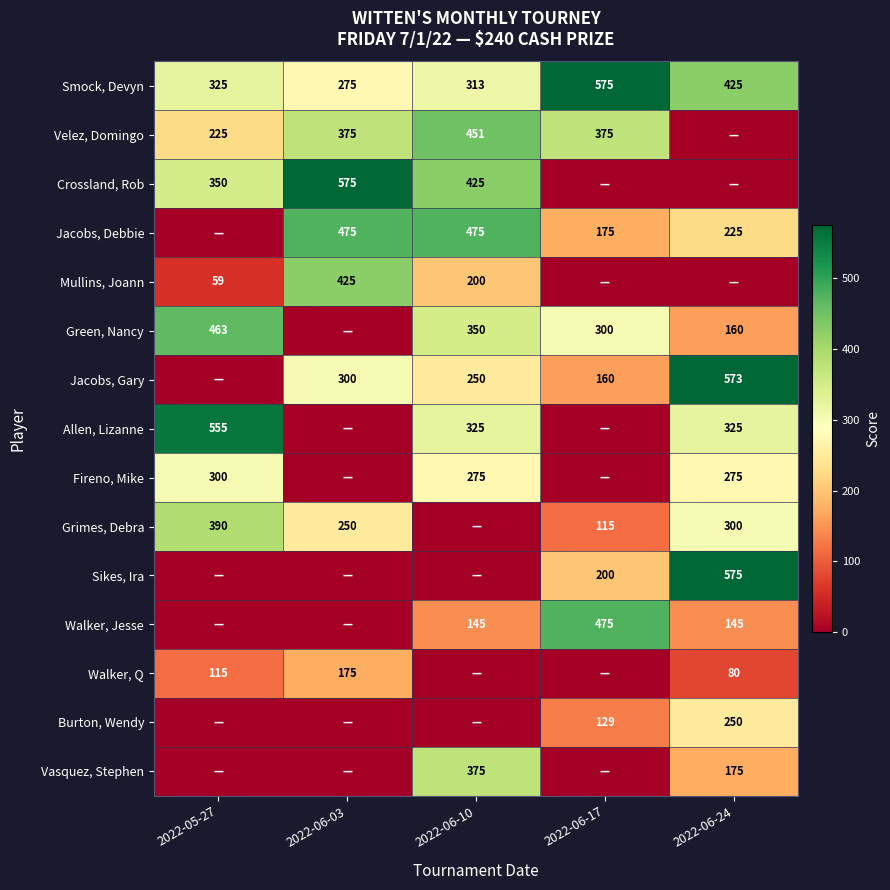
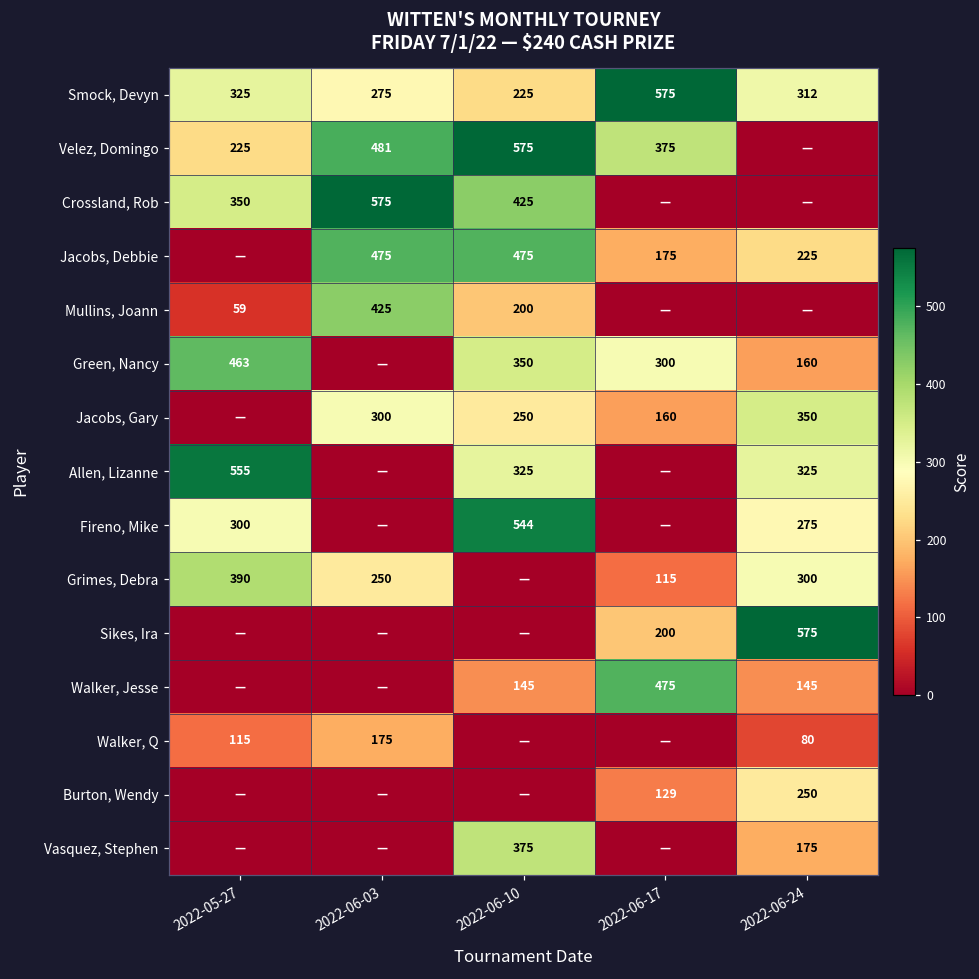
Smock, Devyn, 2022-06-10: 313 -> 225
Smock, Devyn, 2022-06-24: 425 -> 312
Velez, Domingo, 2022-06-03: 375 -> 481
Velez, Domingo, 2022-06-10: 451 -> 575
Jacobs, Gary, 2022-06-24: 573 -> 350
Fireno, Mike, 2022-06-10: 275 -> 544
